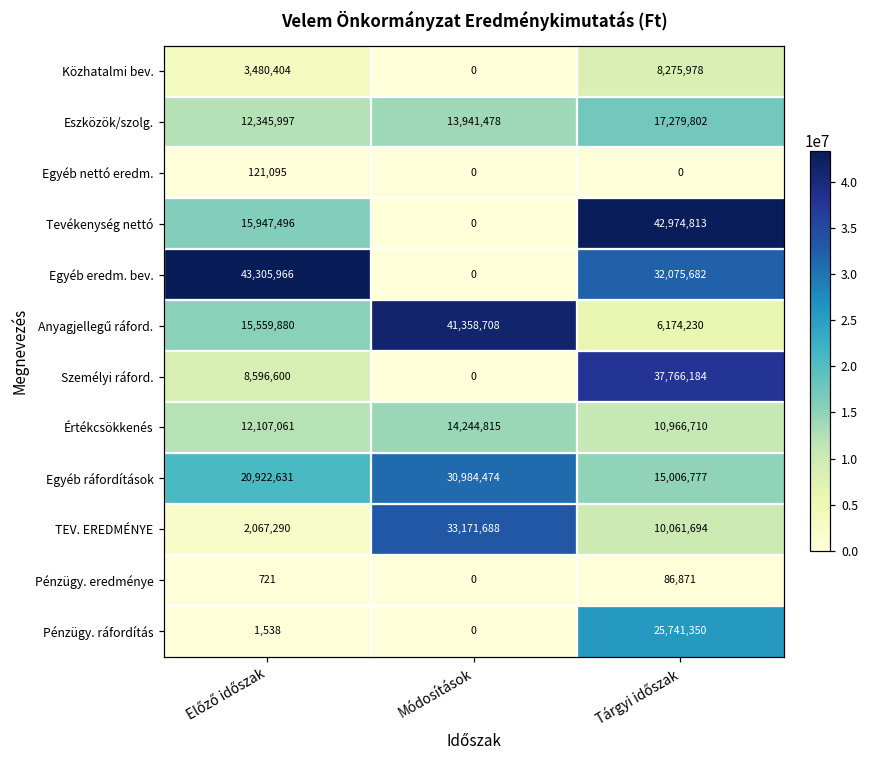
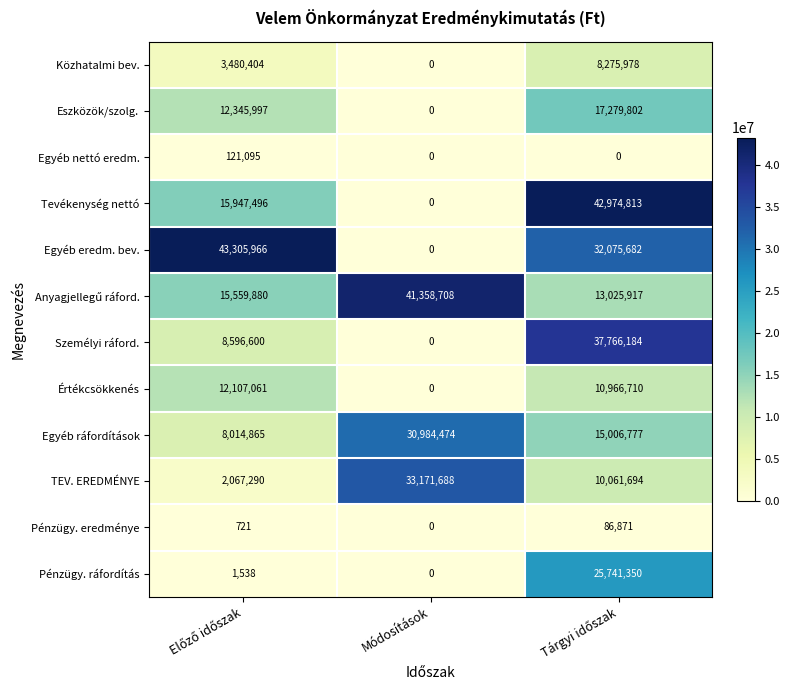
Eszközök/szolg., Módosítások: 13,941,478 -> 0
Anyagjellegű ráford., Tárgyi időszak: 6,174,230 -> 13,025,917
Értékcsökkenés, Módosítások: 14,244,815 -> 0
Egyéb ráfordítások, Előző időszak: 20,922,631 -> 8,014,865
